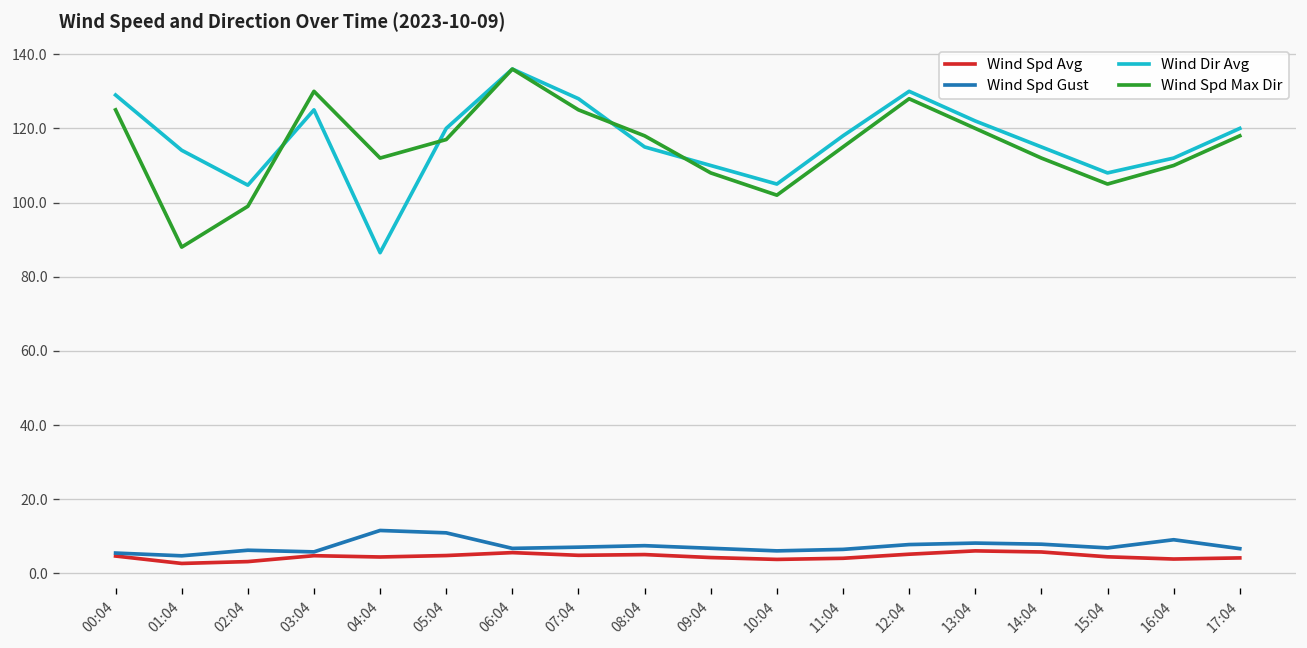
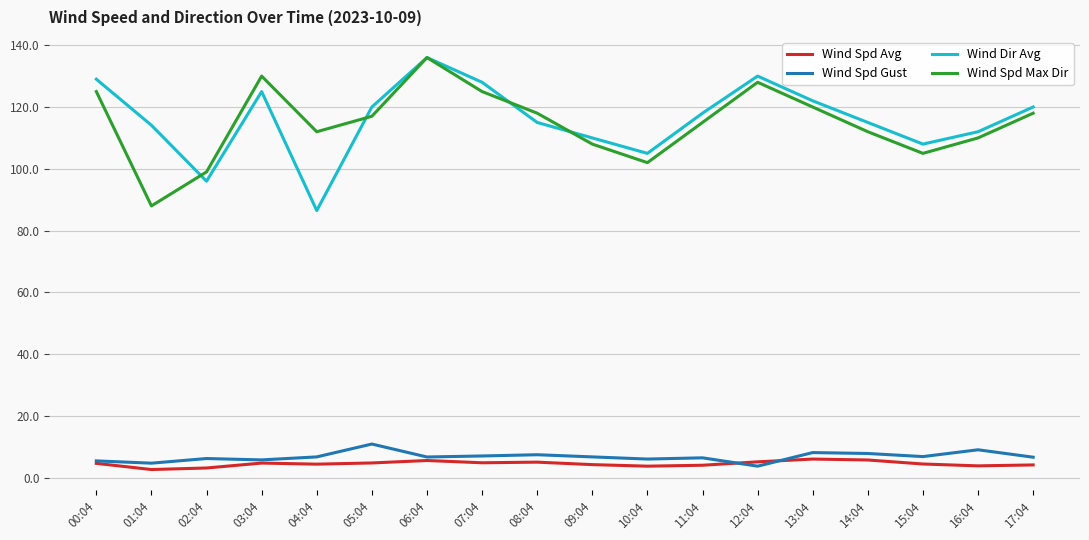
Wind Dir Avg, 02:04: 105 -> 96
Wind Spd Gust, 04:04: 12 -> 7
Wind Spd Gust, 12:04: 8 -> 4
